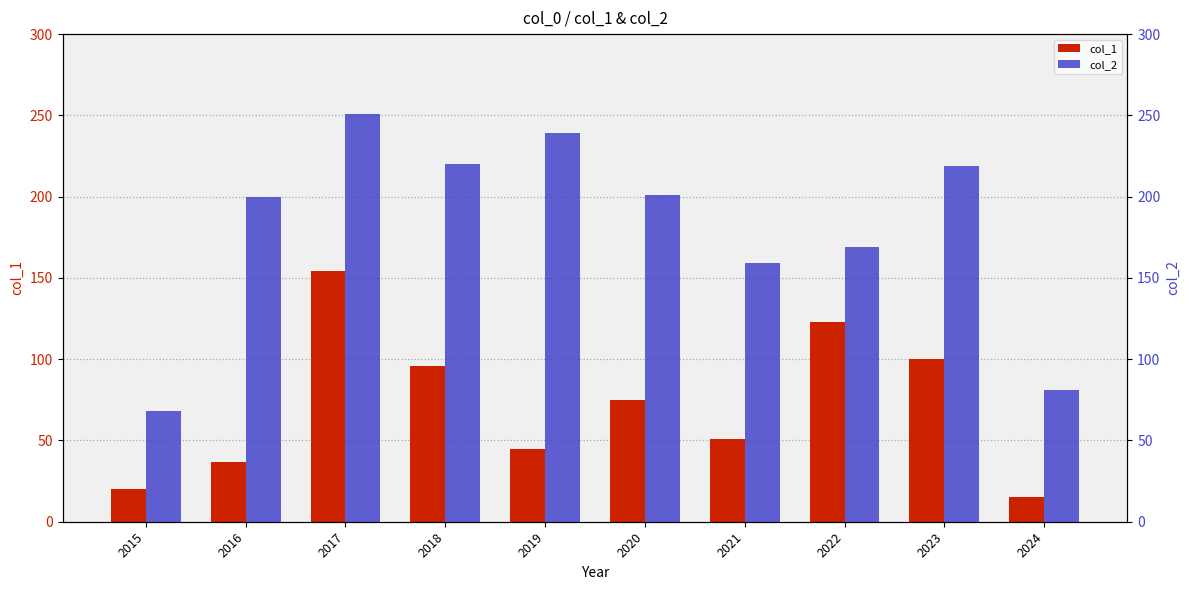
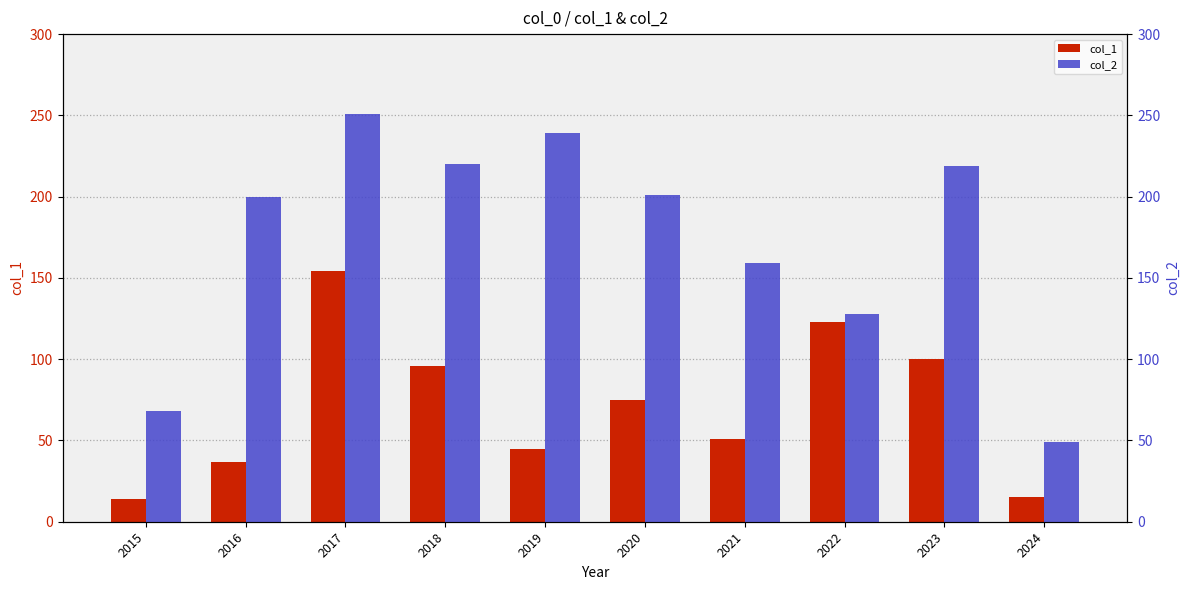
col_1, 2015: 20 -> 14
col_2, 2022: 169 -> 128
col_2, 2024: 81 -> 49
